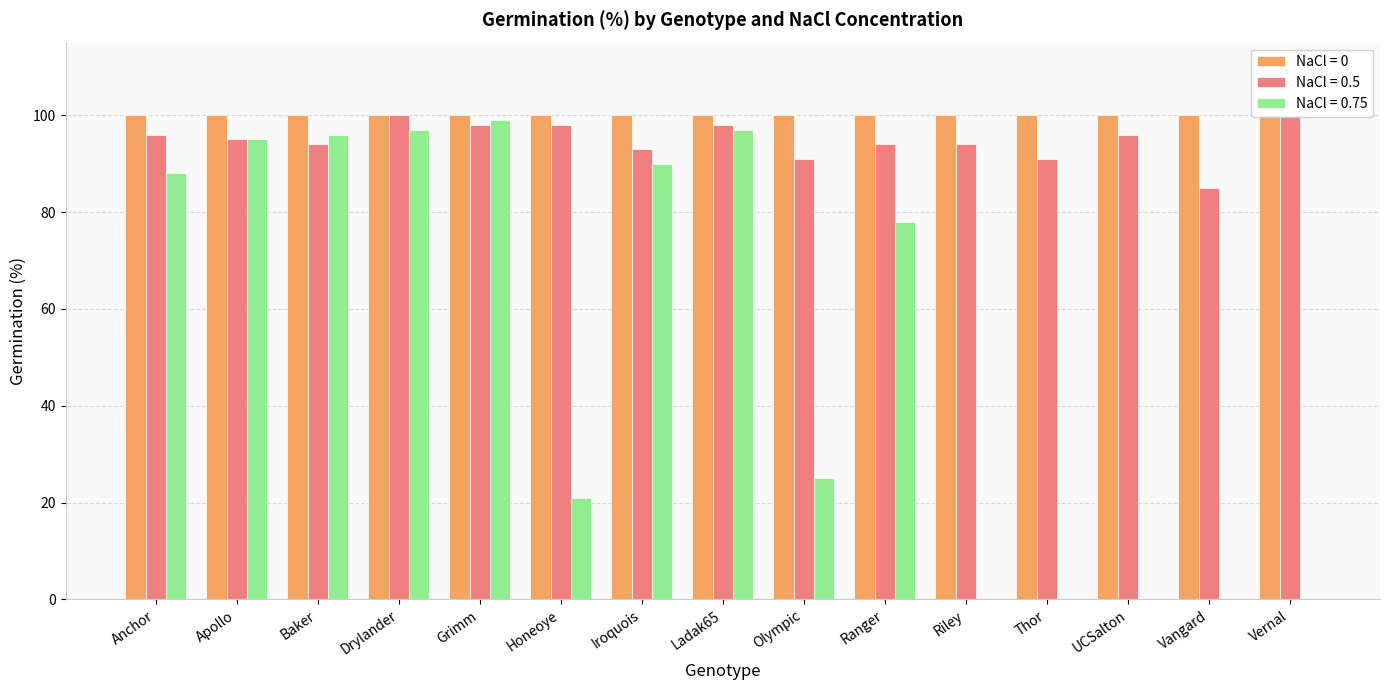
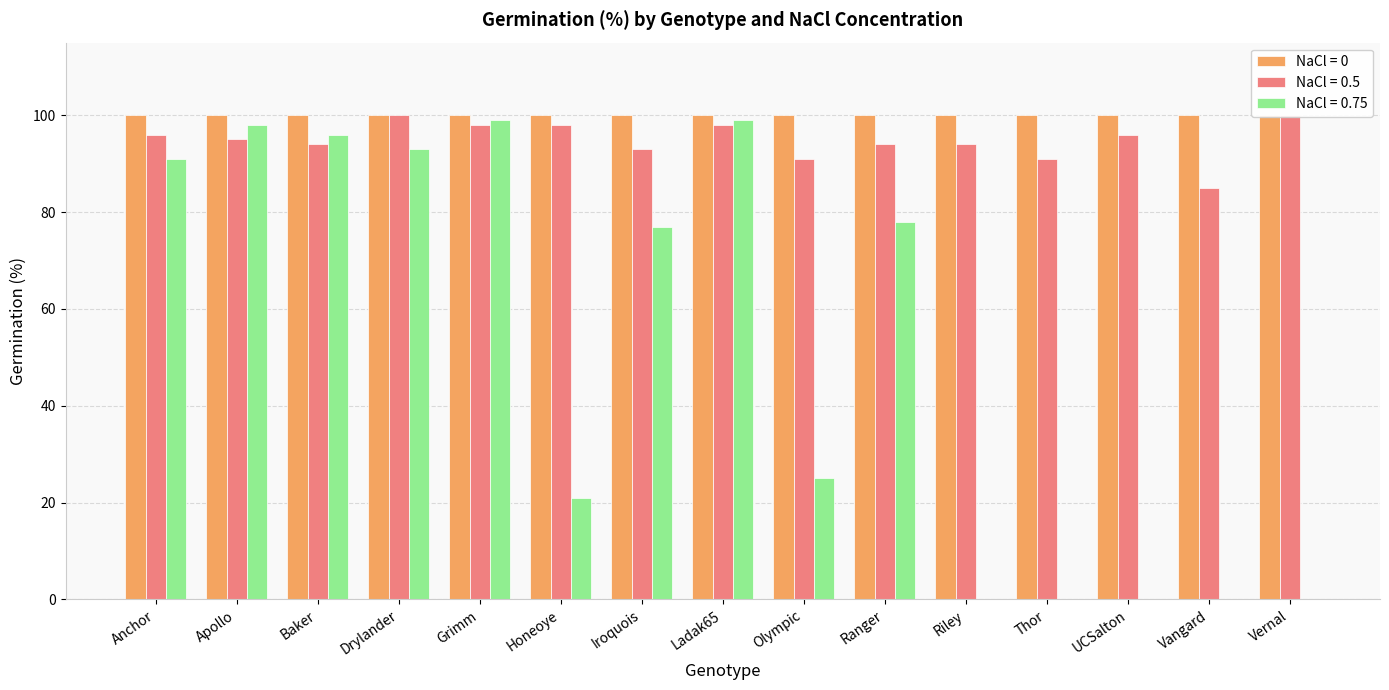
NaCl = 0.75, Anchor: 88 -> 91
NaCl = 0.75, Apollo: 95 -> 98
NaCl = 0.75, Drylander: 97 -> 93
NaCl = 0.75, Iroquois: 90 -> 77
NaCl = 0.75, Ladak65: 97 -> 99
